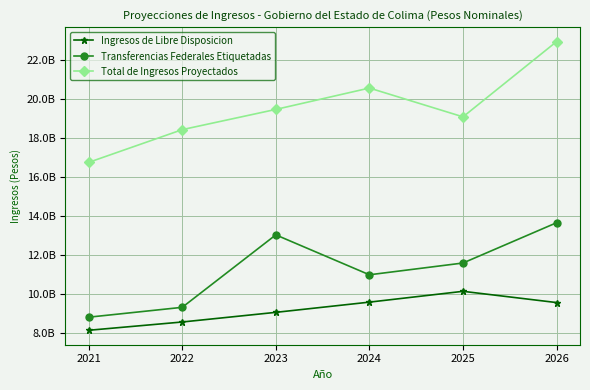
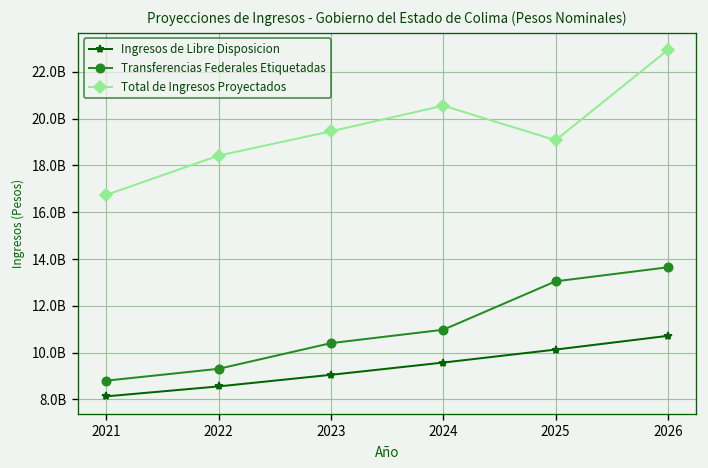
Transferencias Federales Etiquetadas, 2023: 13000000000 -> 10400000000
Transferencias Federales Etiquetadas, 2025: 11600000000 -> 13000000000
Ingresos de Libre Disposicion, 2026: 9600000000 -> 10700000000
